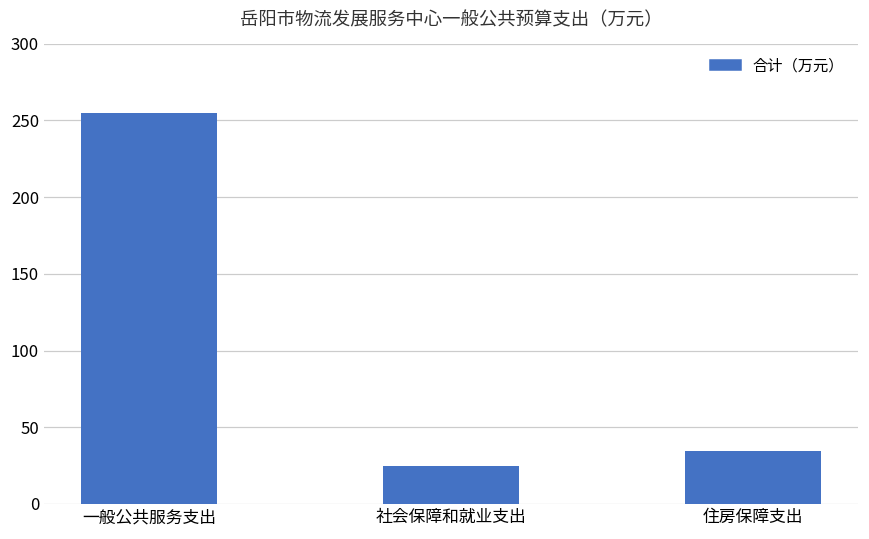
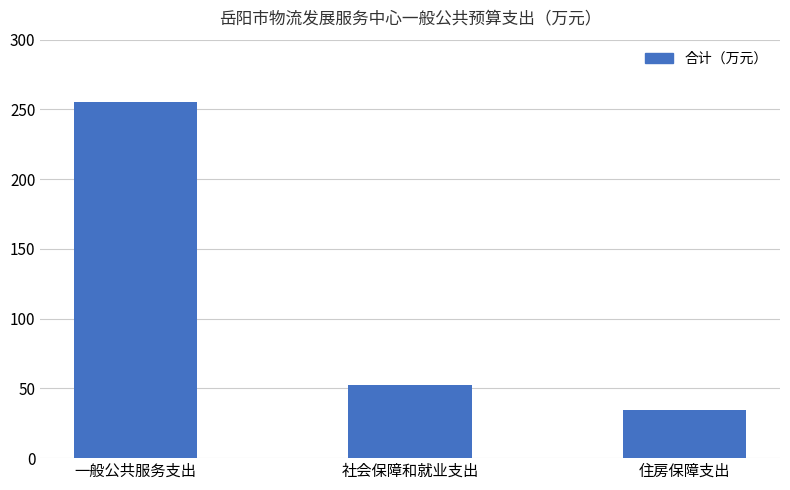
社会保障和就业支出: 25 -> 53
